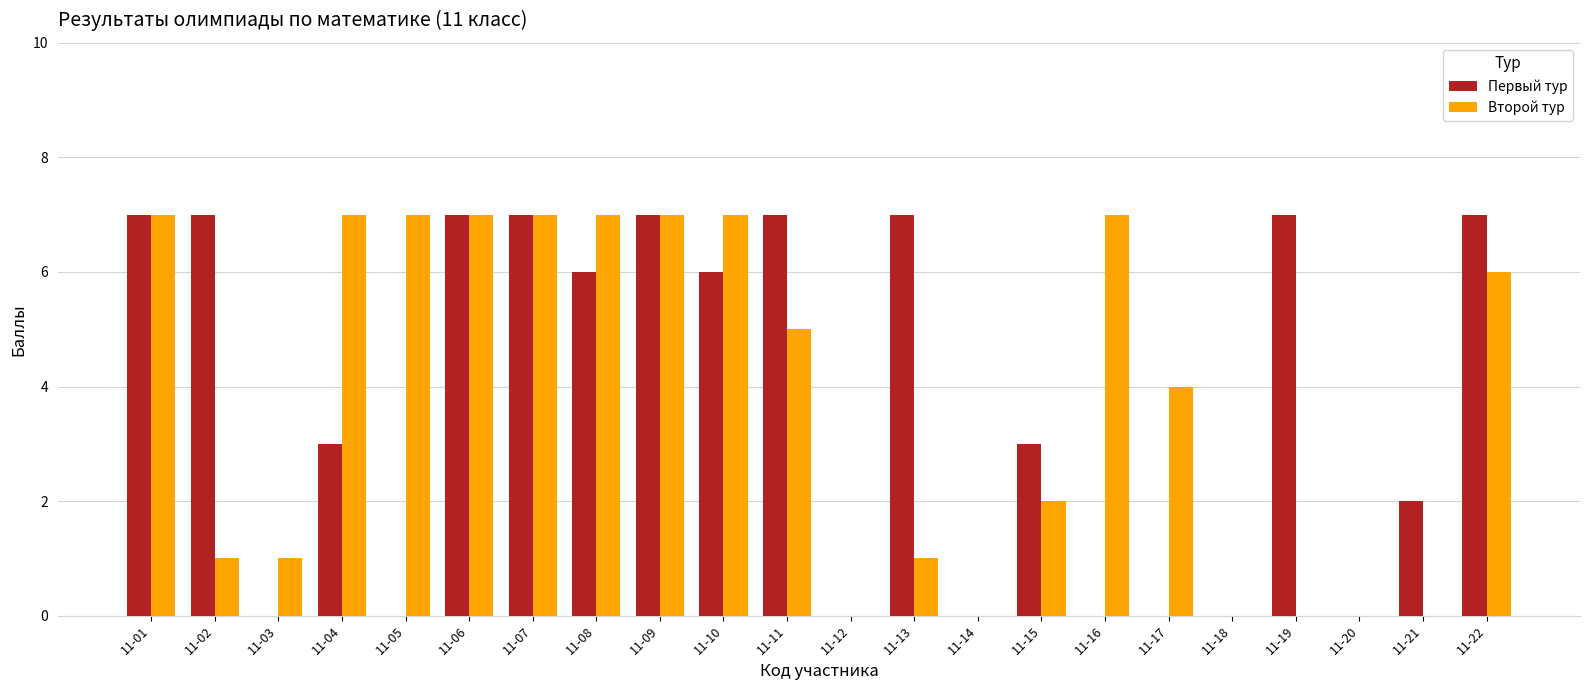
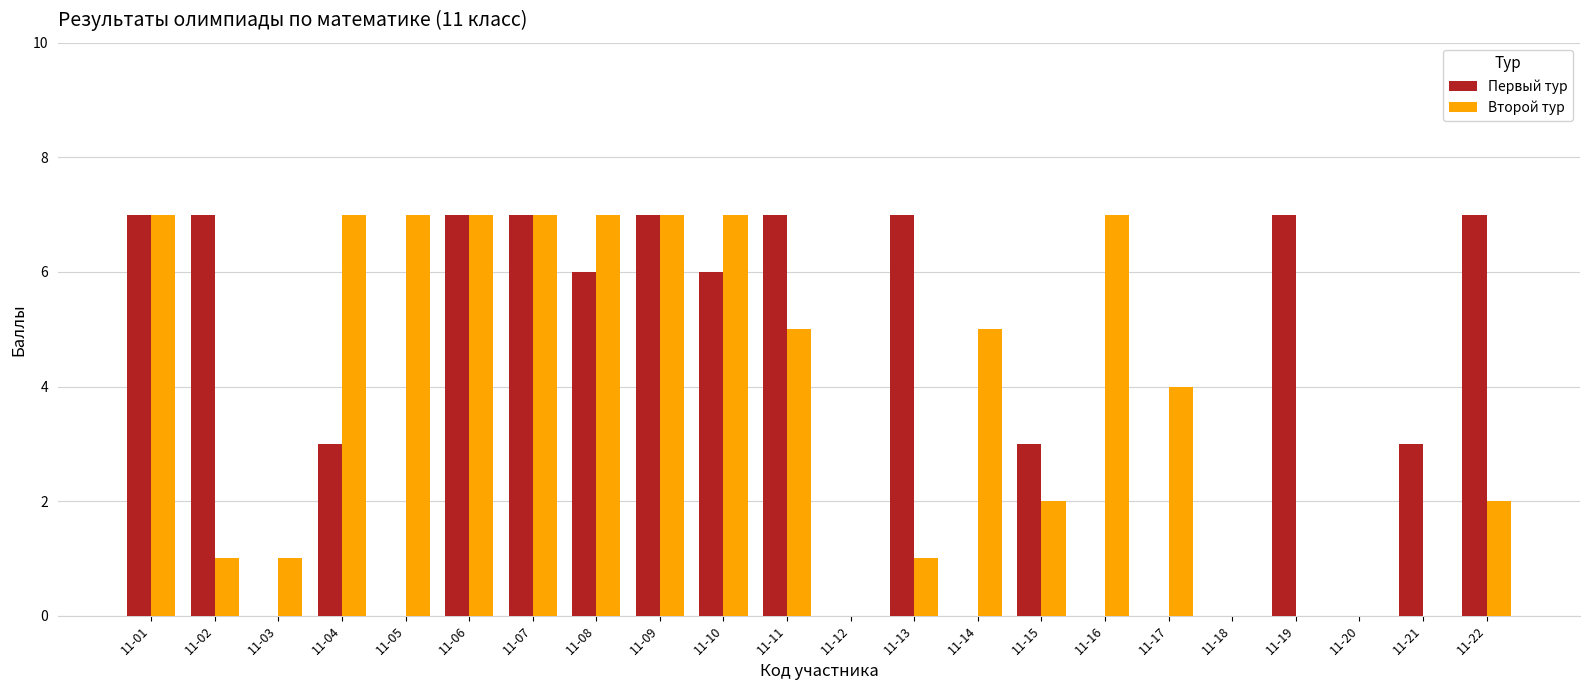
Второй тур, 11-14: 0 -> 5
Первый тур, 11-21: 2 -> 3
Второй тур, 11-22: 6 -> 2
